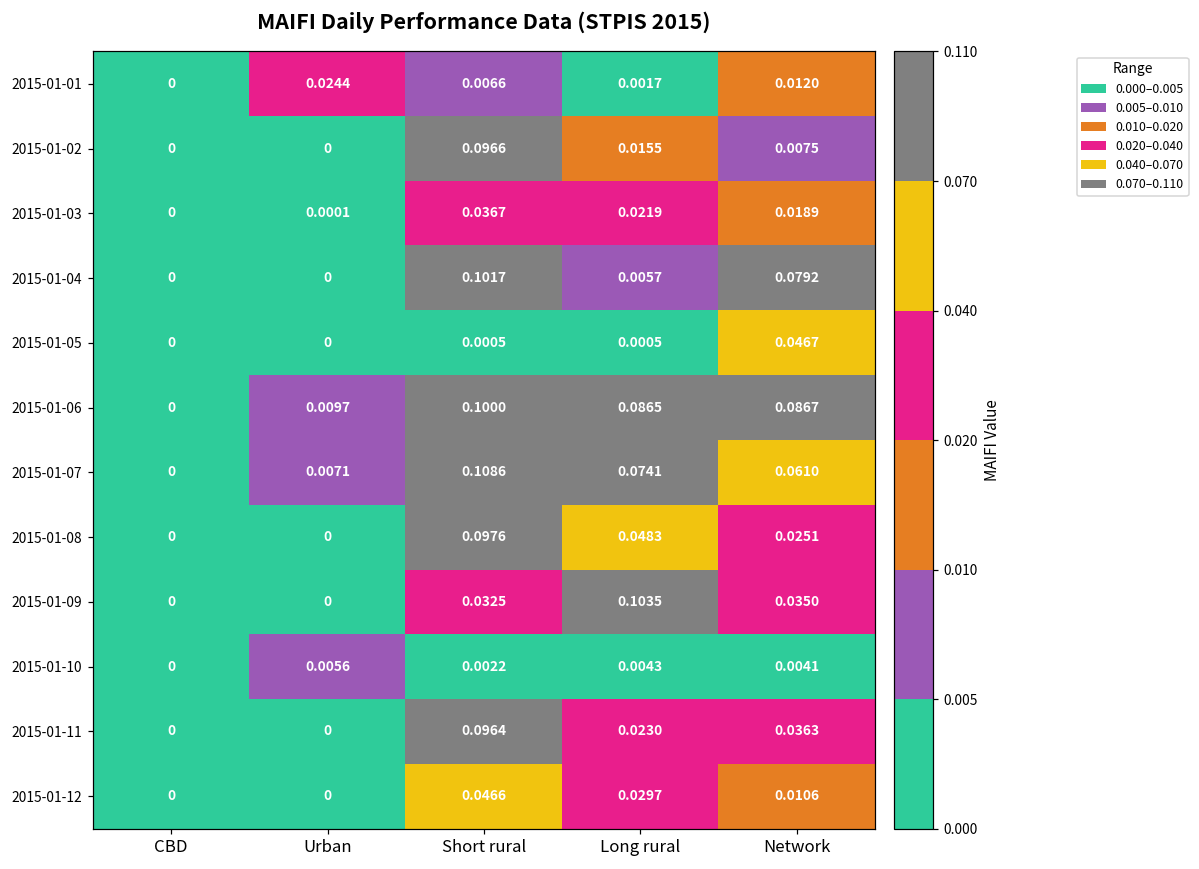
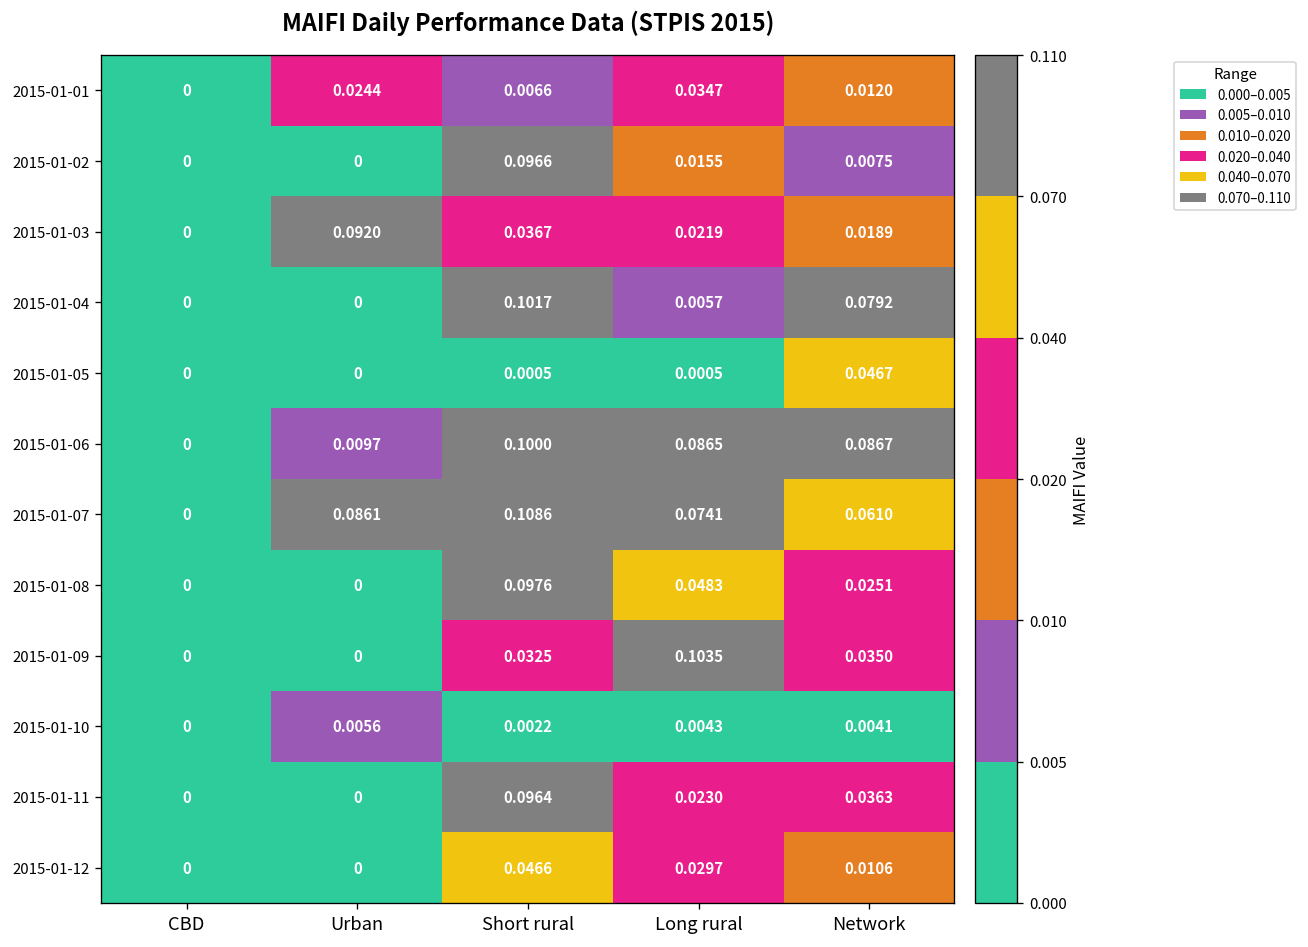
2015-01-01, Long rural: 0.0017 -> 0.0347
2015-01-03, Urban: 0.0001 -> 0.0920
2015-01-07, Urban: 0.0071 -> 0.0861
